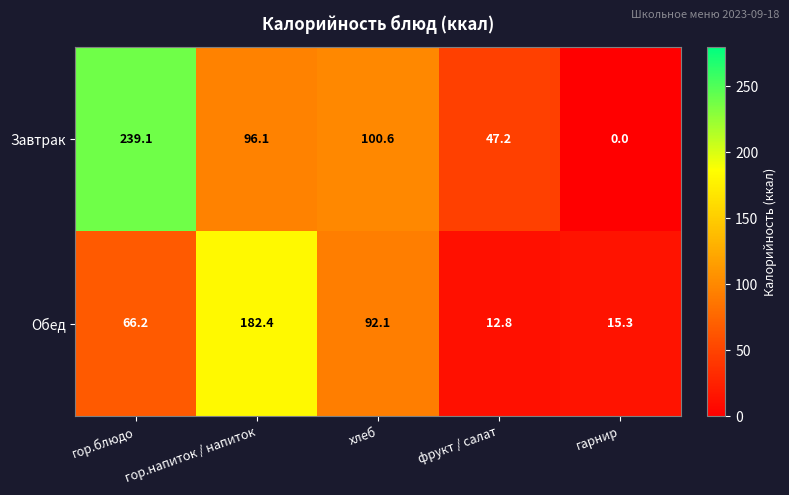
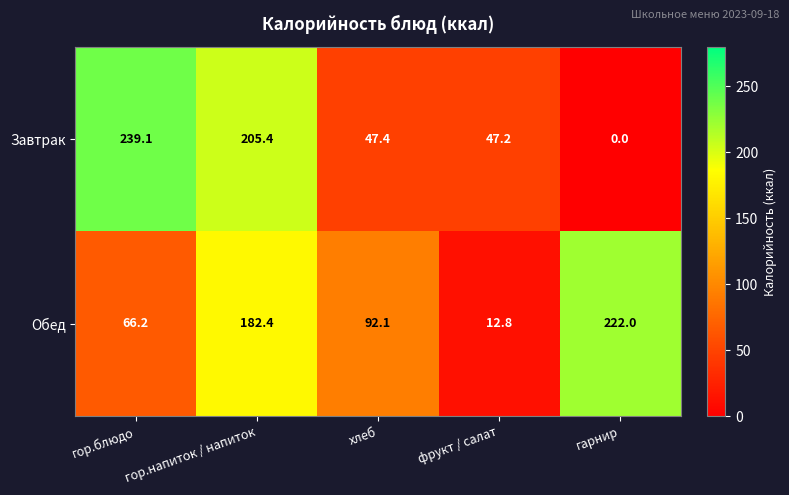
Завтрак, гор.напиток / напиток: 96.1 -> 205.4
Завтрак, хлеб: 100.6 -> 47.4
Обед, гарнир: 15.3 -> 222.0
